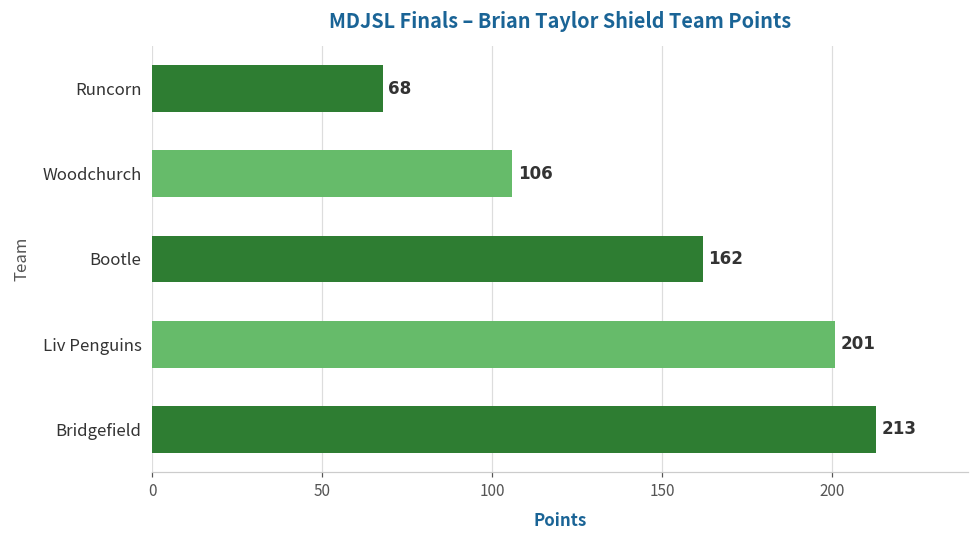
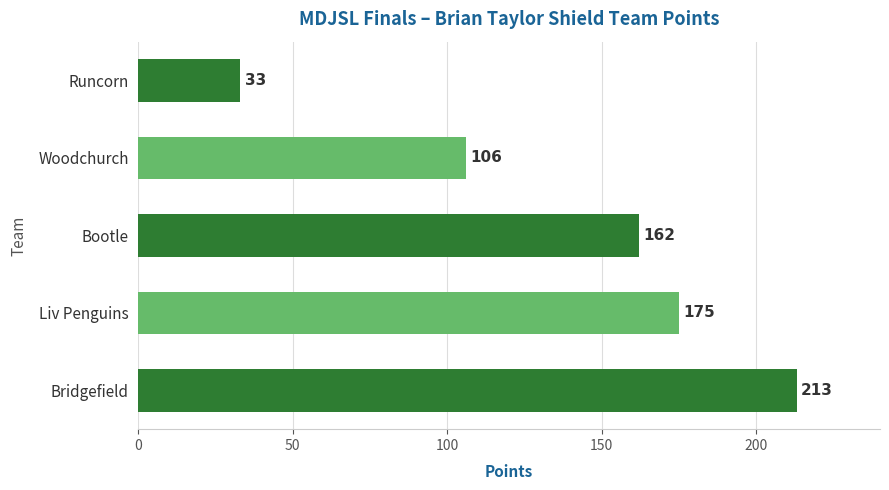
Runcorn: 68 -> 33
Liv Penguins: 201 -> 175
